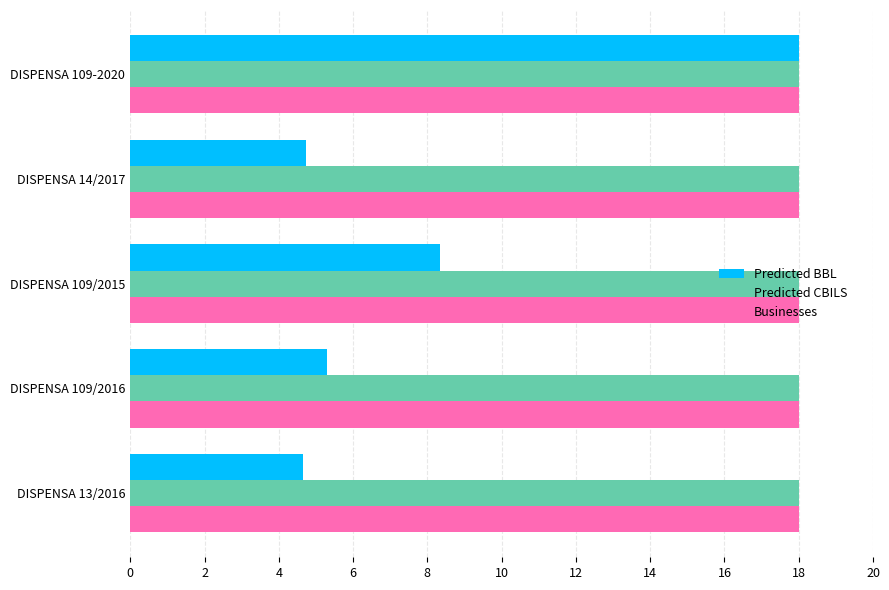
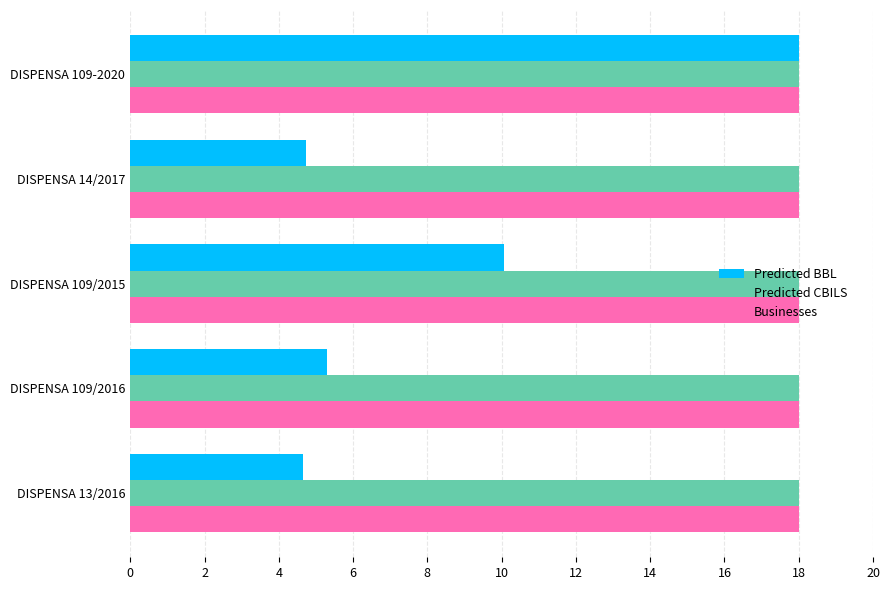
Predicted BBL, DISPENSA 109/2015: 8.3 -> 10.1
